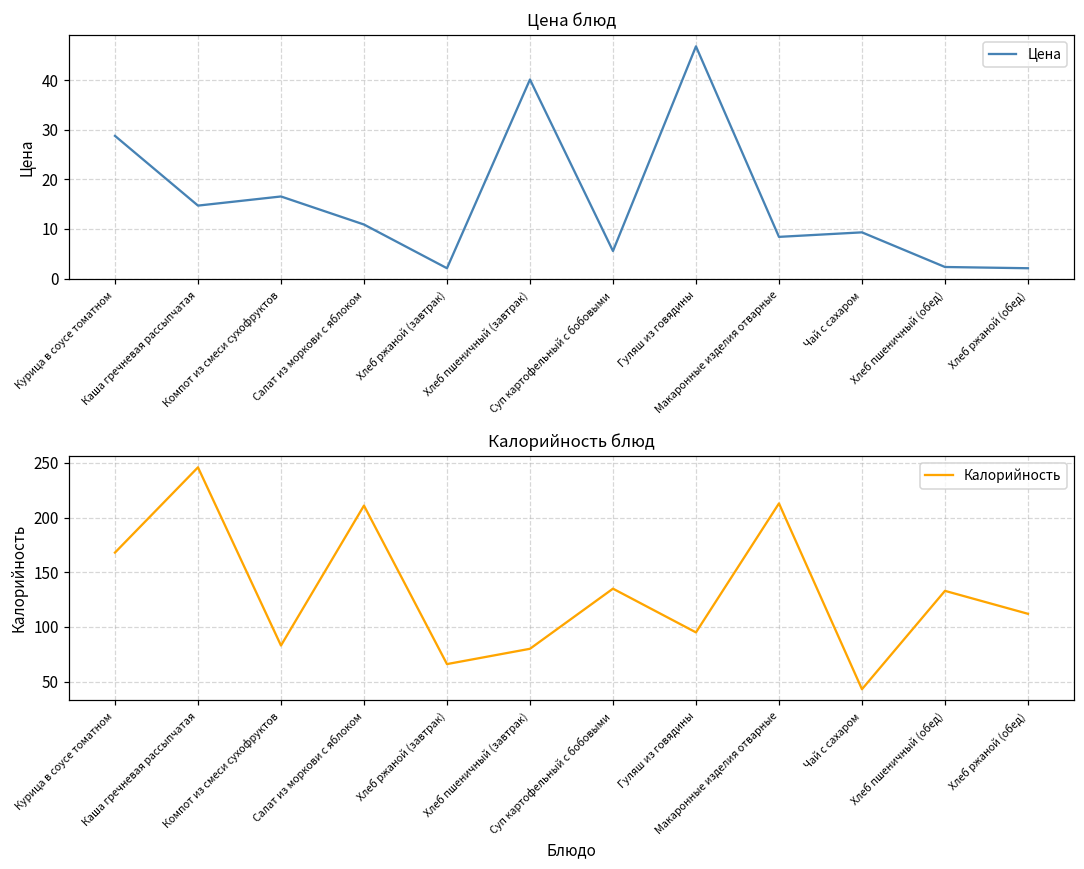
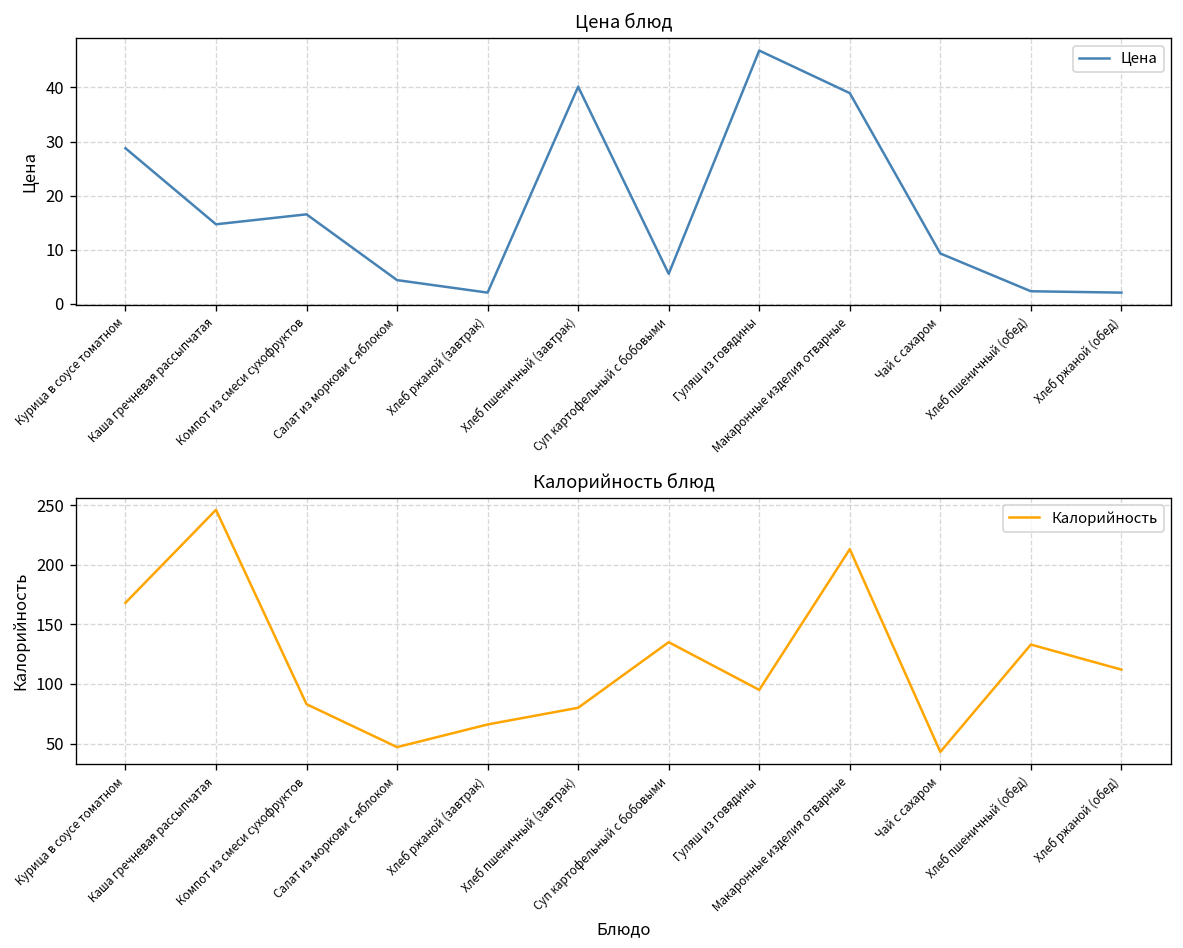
Цена блюд, Салат из моркови с яблоком: 11 -> 4
Цена блюд, Макаронные изделия отварные: 8 -> 39
Калорийность блюд, Салат из моркови с яблоком: 210 -> 50
